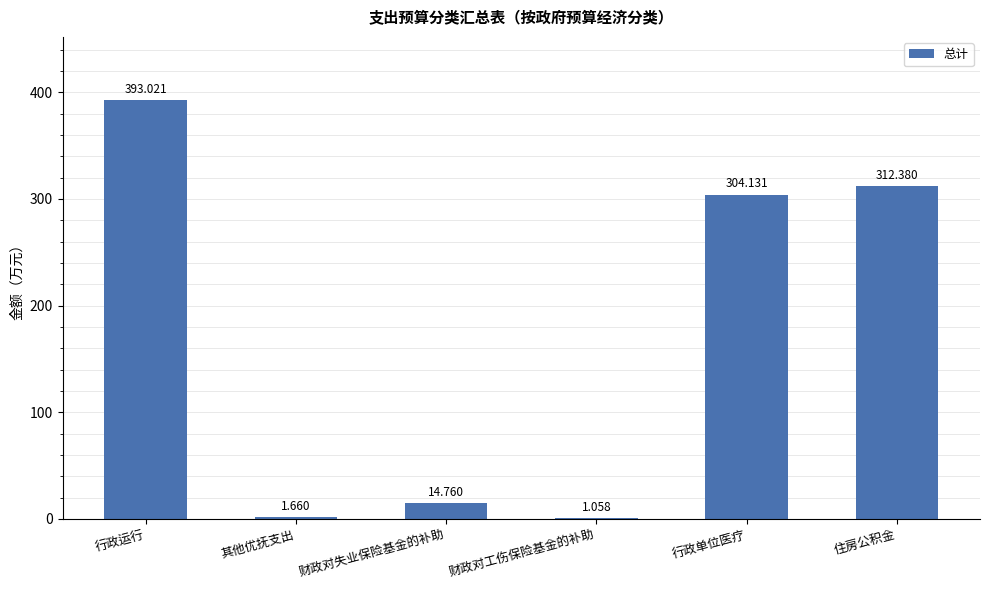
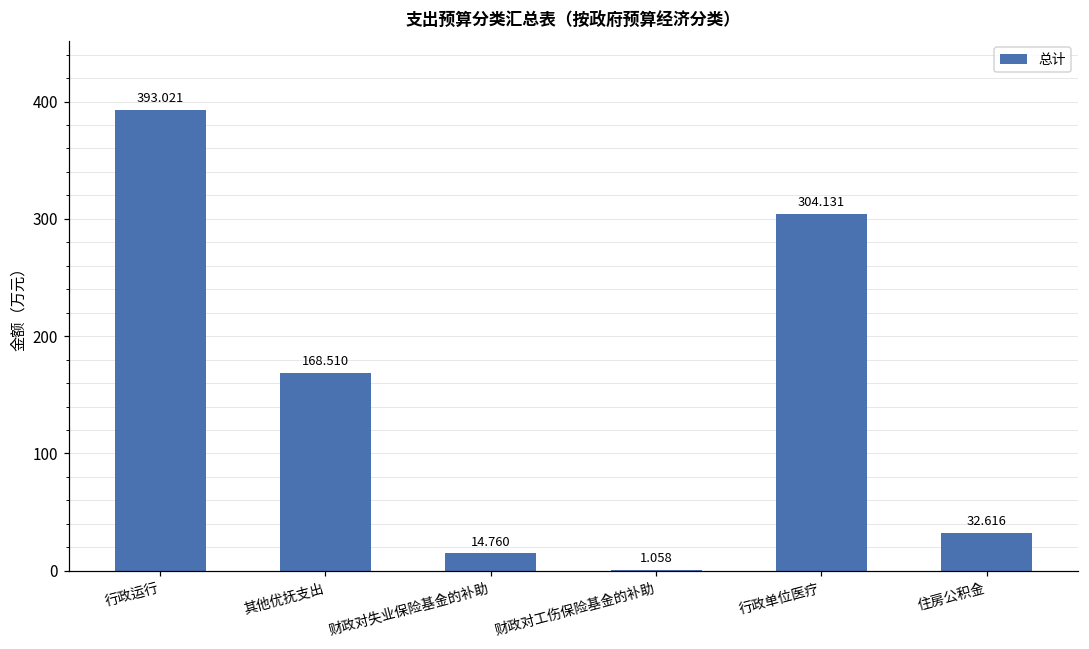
其他优抚支出: 1.660 -> 168.510
住房公积金: 312.380 -> 32.616
